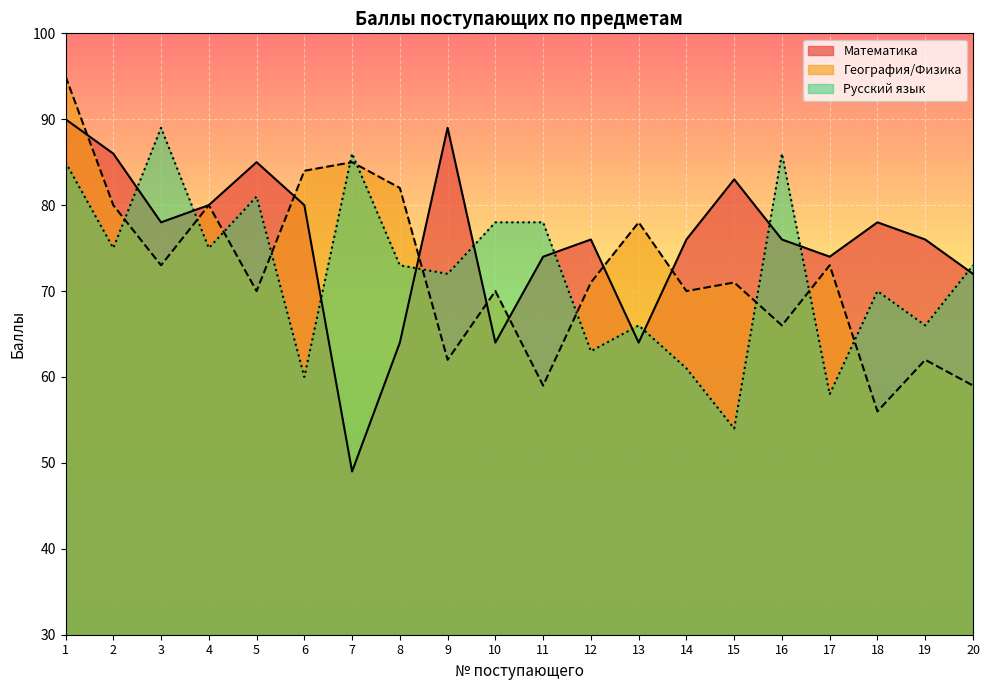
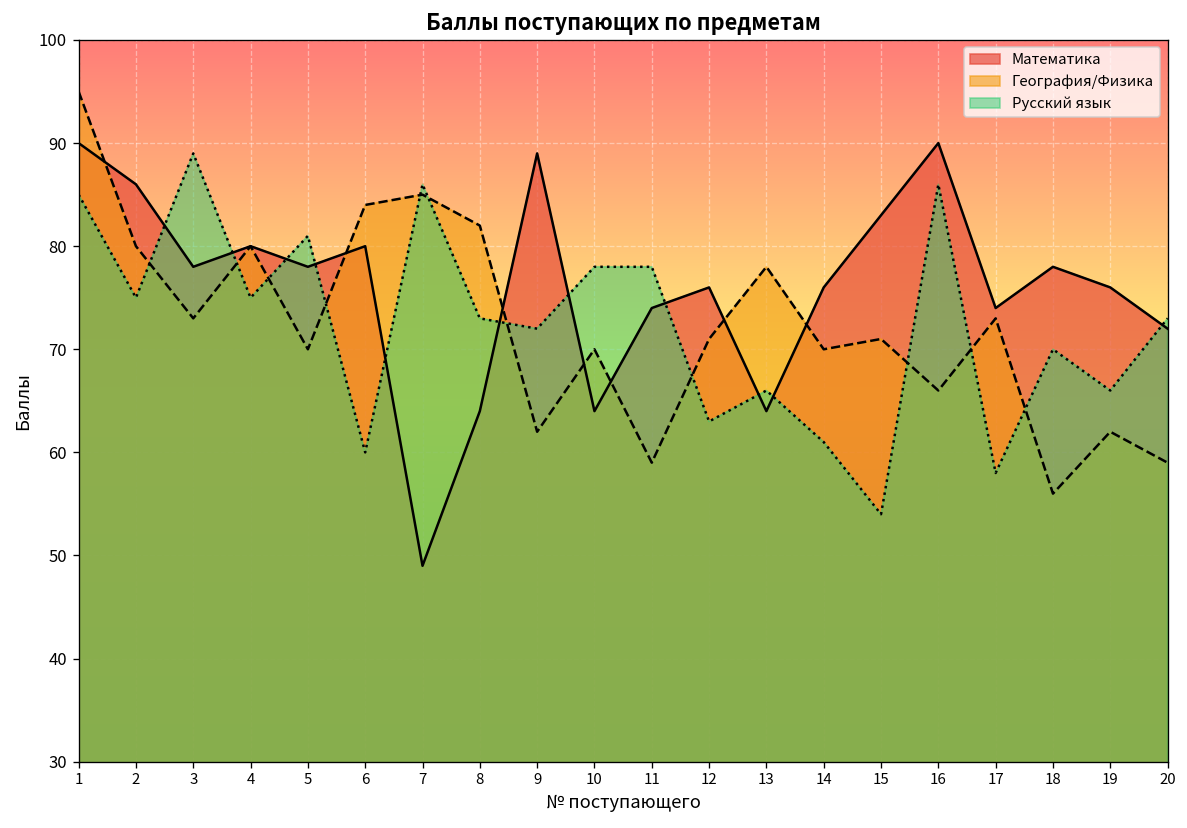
Математика, 5: 85 -> 78
Математика, 16: 76 -> 90
